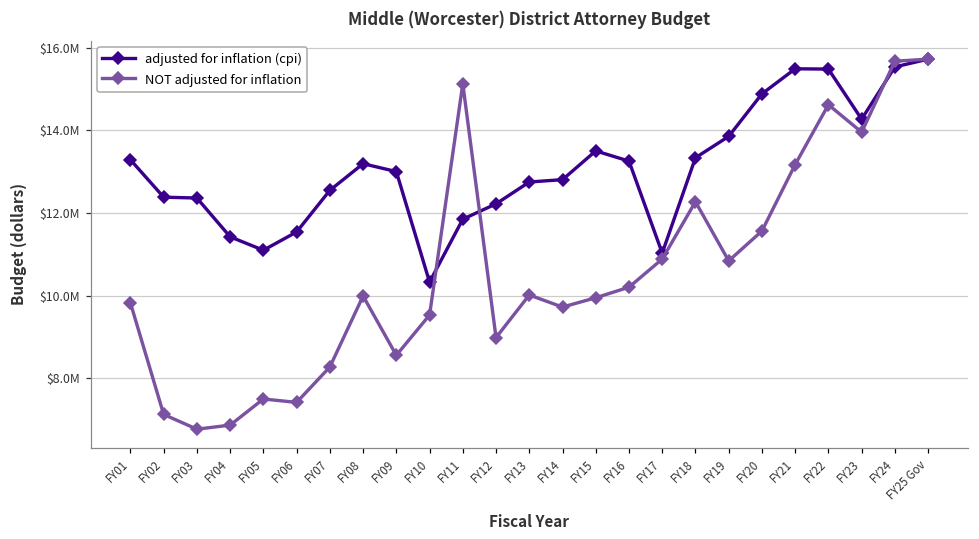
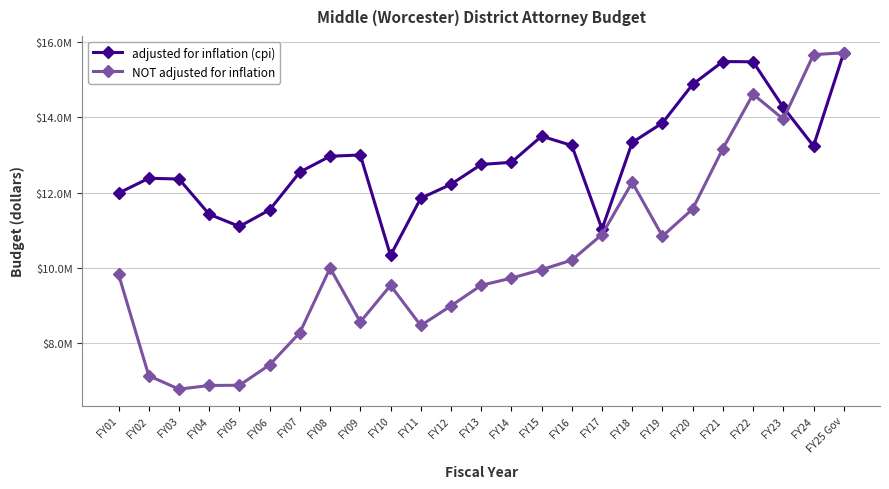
adjusted for inflation (cpi), FY01: $13300000 -> $12000000
NOT adjusted for inflation, FY05: $7500000 -> $6900000
adjusted for inflation (cpi), FY08: $13200000 -> $13000000
NOT adjusted for inflation, FY11: $15100000 -> $8500000
NOT adjusted for inflation, FY13: $10000000 -> $9500000
adjusted for inflation (cpi), FY24: $15500000 -> $13200000
